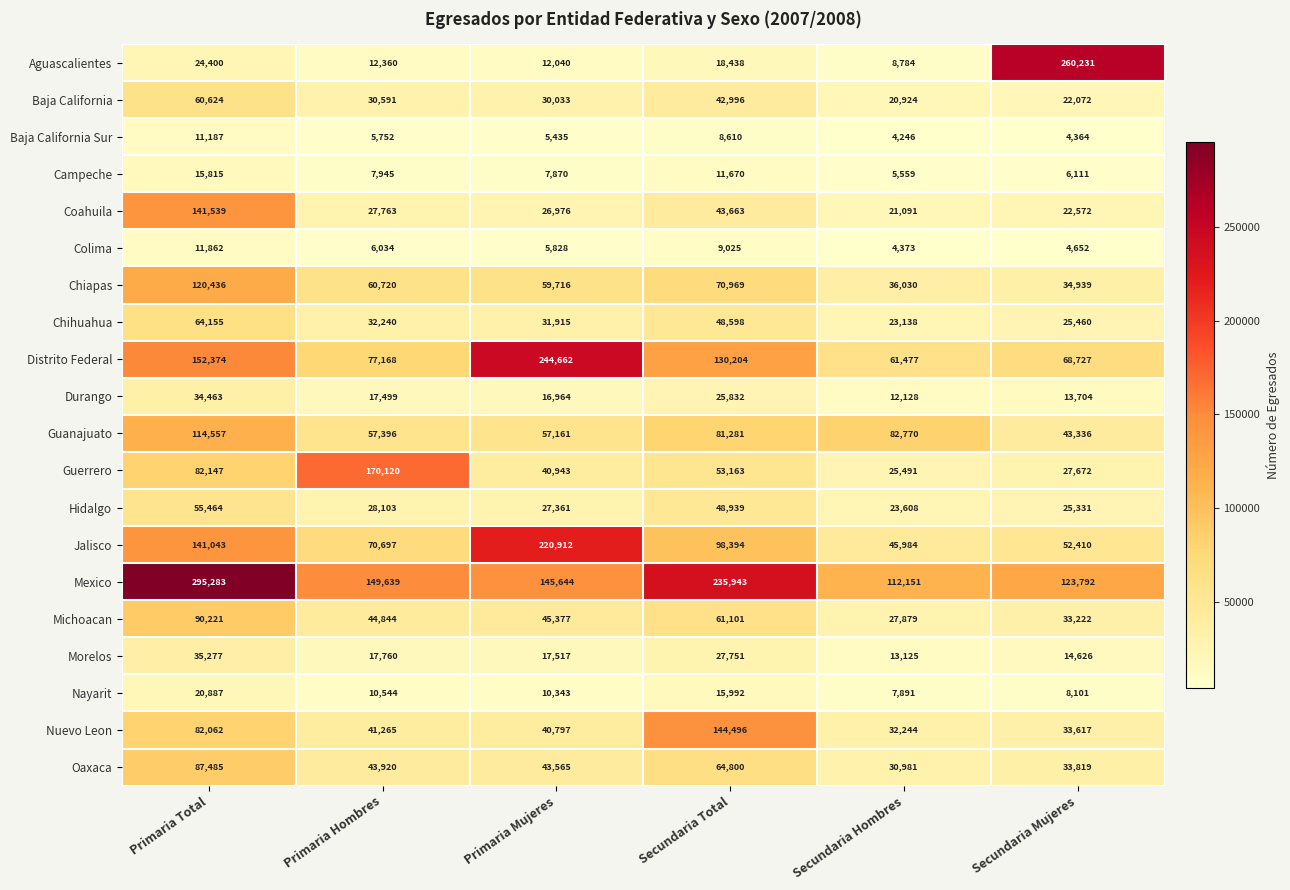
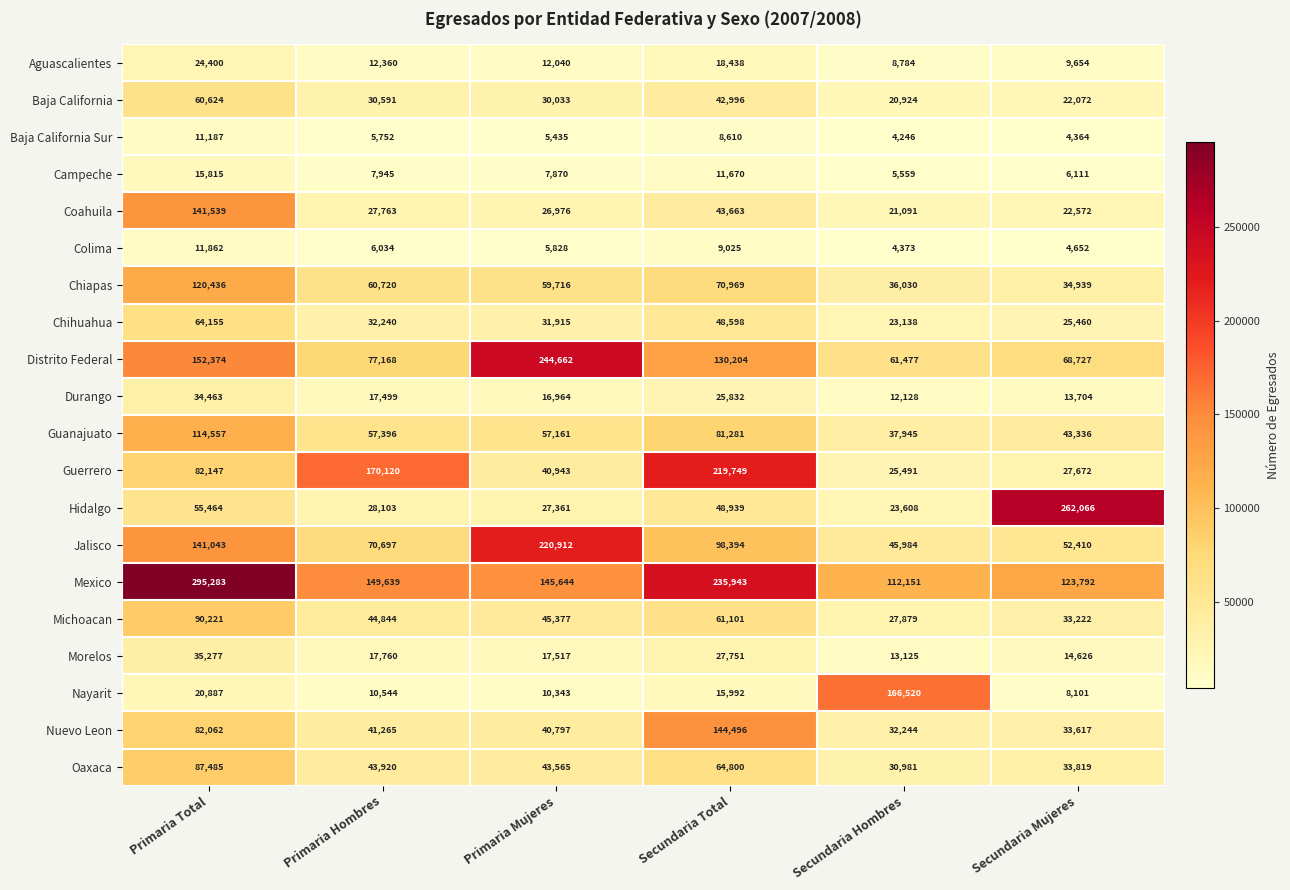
Aguascalientes, Secundaria Mujeres: 260,231 -> 9,654
Guanajuato, Secundaria Hombres: 82,770 -> 37,945
Guerrero, Secundaria Total: 53,163 -> 219,749
Hidalgo, Secundaria Mujeres: 25,331 -> 262,066
Nayarit, Secundaria Hombres: 7,891 -> 166,520
